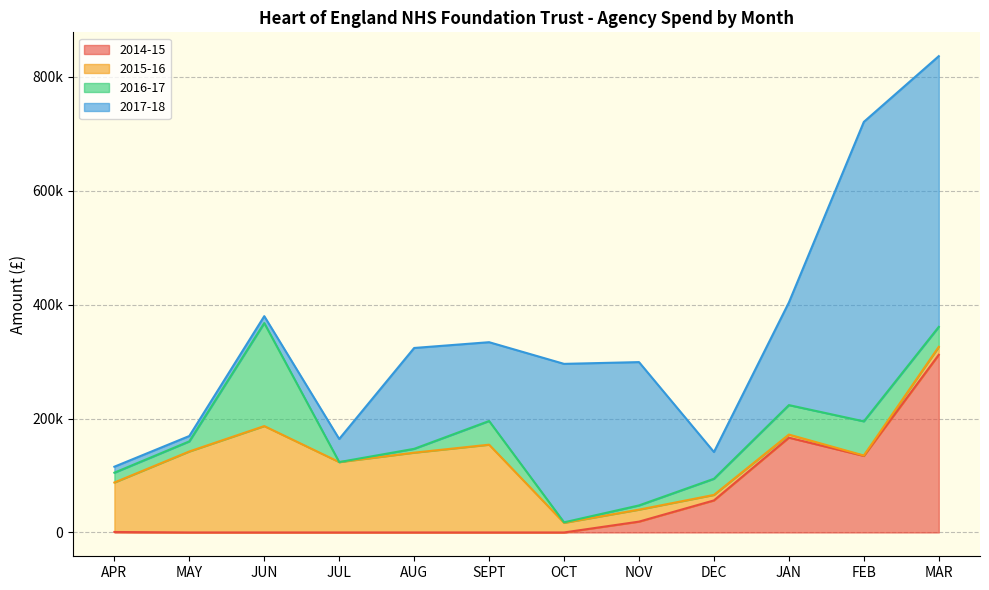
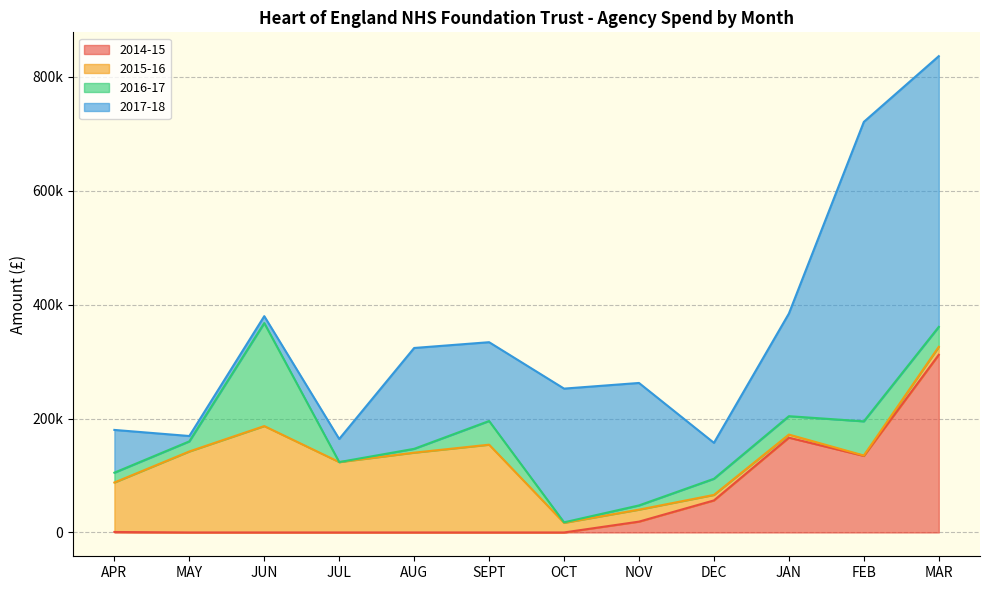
2017-18, APR: 10000 -> 80000
2017-18, OCT: 280000 -> 230000
2017-18, NOV: 250000 -> 210000
2017-18, DEC: 50000 -> 60000
2016-17, JAN: 50000 -> 30000
